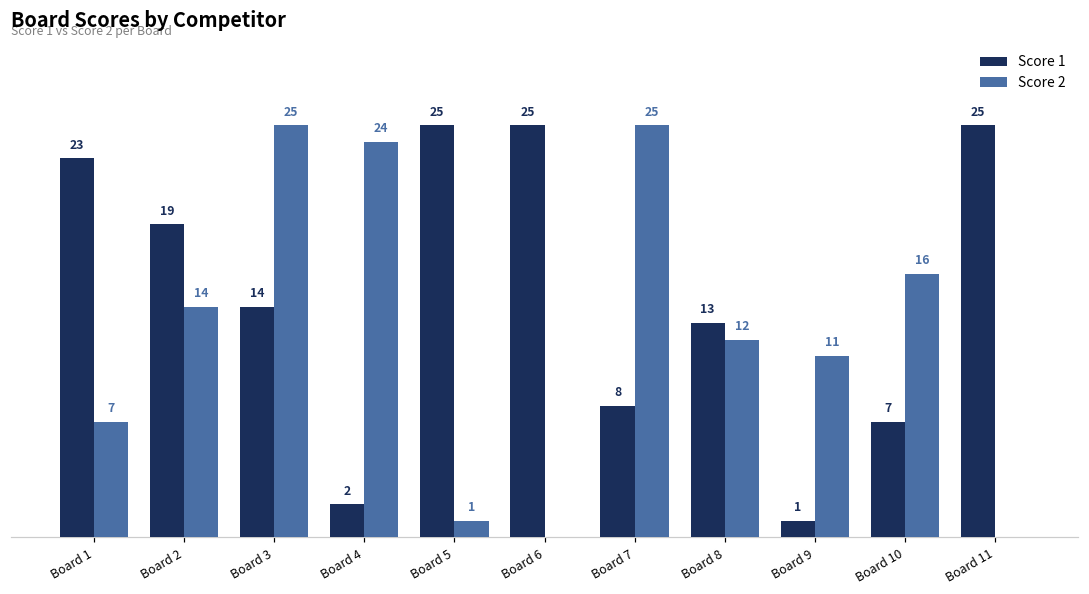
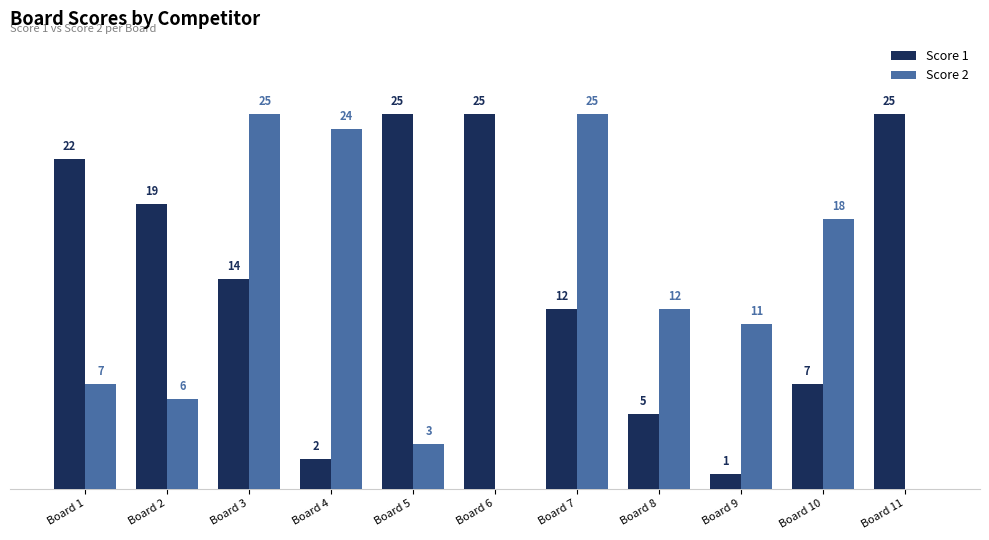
Score 1, Board 1: 23 -> 22
Score 2, Board 2: 14 -> 6
Score 2, Board 5: 1 -> 3
Score 1, Board 7: 8 -> 12
Score 1, Board 8: 13 -> 5
Score 2, Board 10: 16 -> 18
